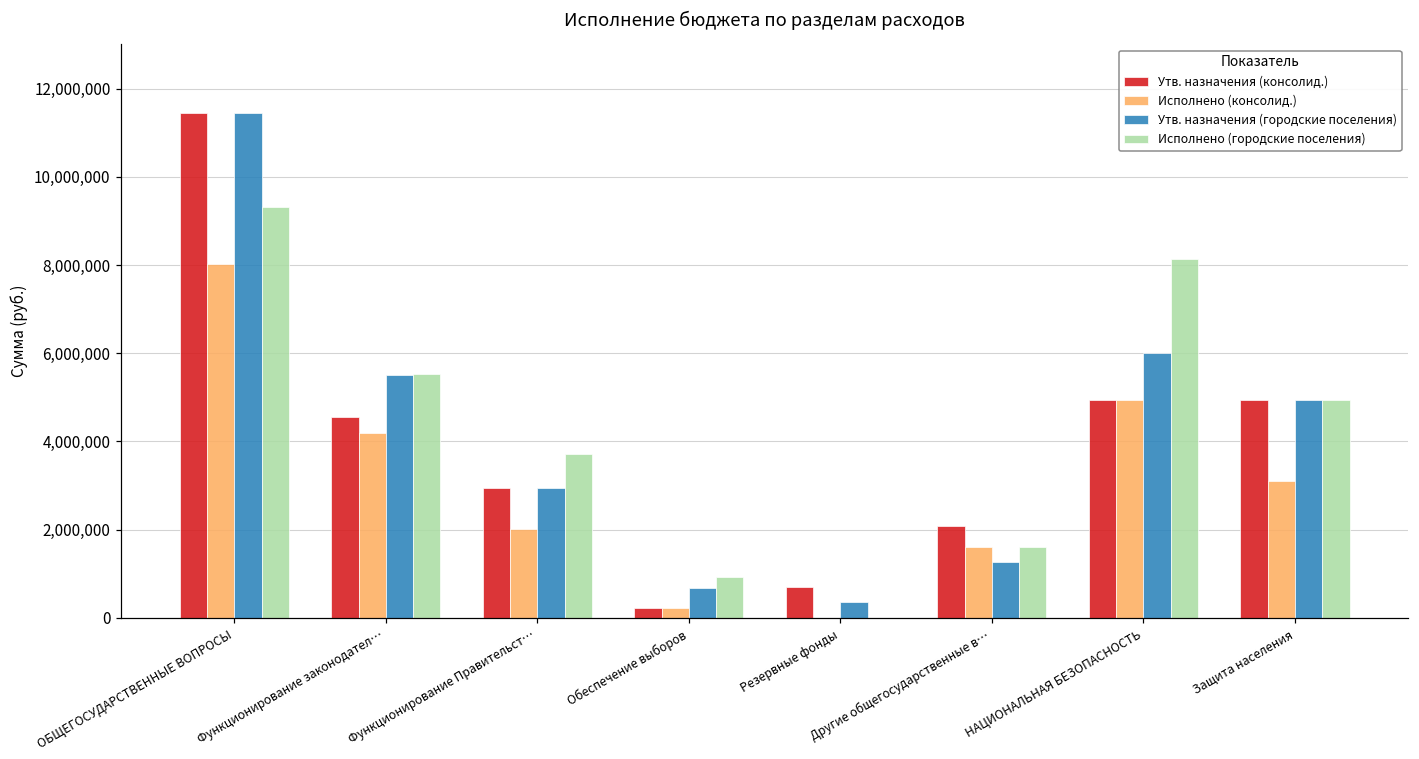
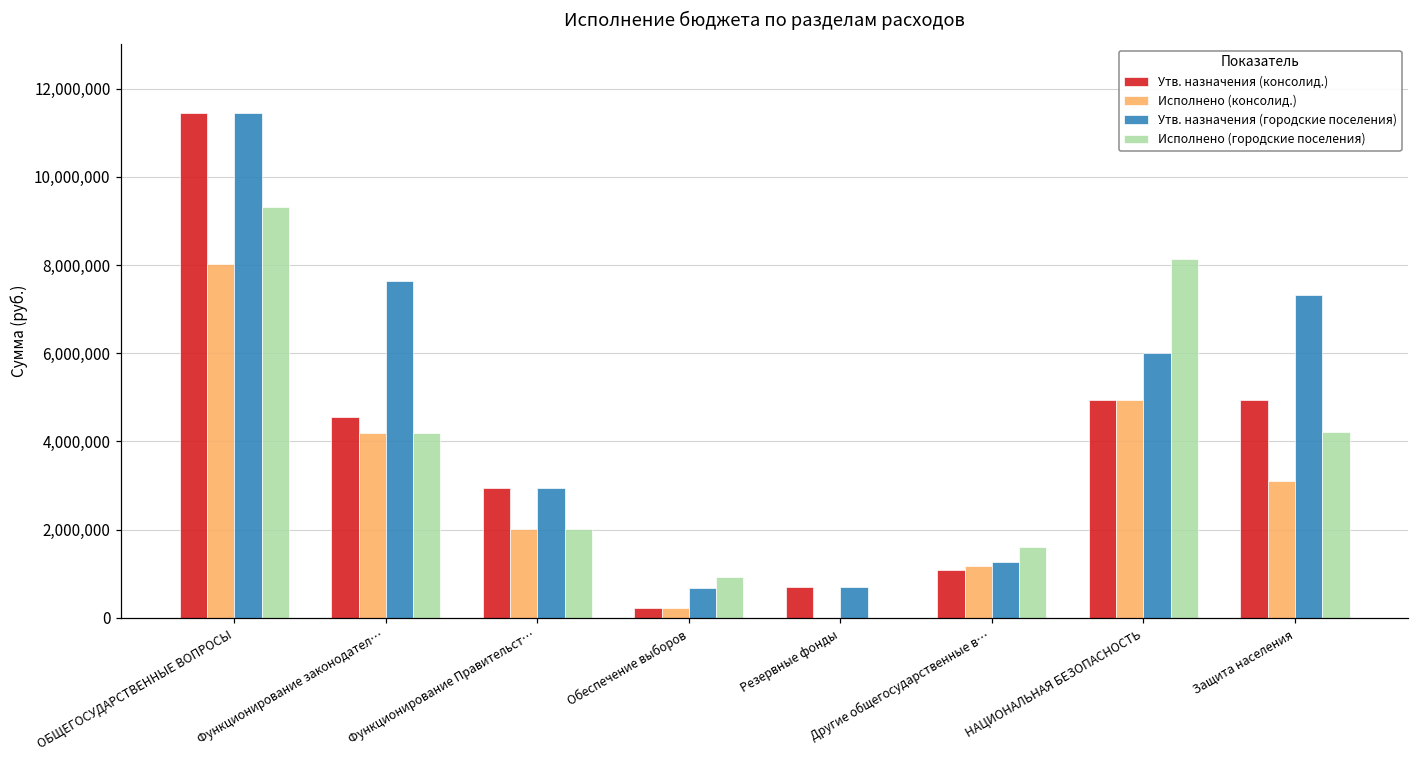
Утв. назначения (городские поселения), Функционирование законодател…: 5,500,000 -> 7,600,000
Исполнено (городские поселения), Функционирование законодател…: 5,500,000 -> 4,200,000
Исполнено (городские поселения), Функционирование Правительст…: 3,700,000 -> 2,000,000
Утв. назначения (городские поселения), Резервные фонды: 400,000 -> 700,000
Утв. назначения (консолид.), Другие общегосударственные в…: 2,100,000 -> 1,100,000
Исполнено (консолид.), Другие общегосударственные в…: 1,600,000 -> 1,200,000
Утв. назначения (городские поселения), Защита населения: 4,900,000 -> 7,300,000
Исполнено (городские поселения), Защита населения: 4,900,000 -> 4,200,000
